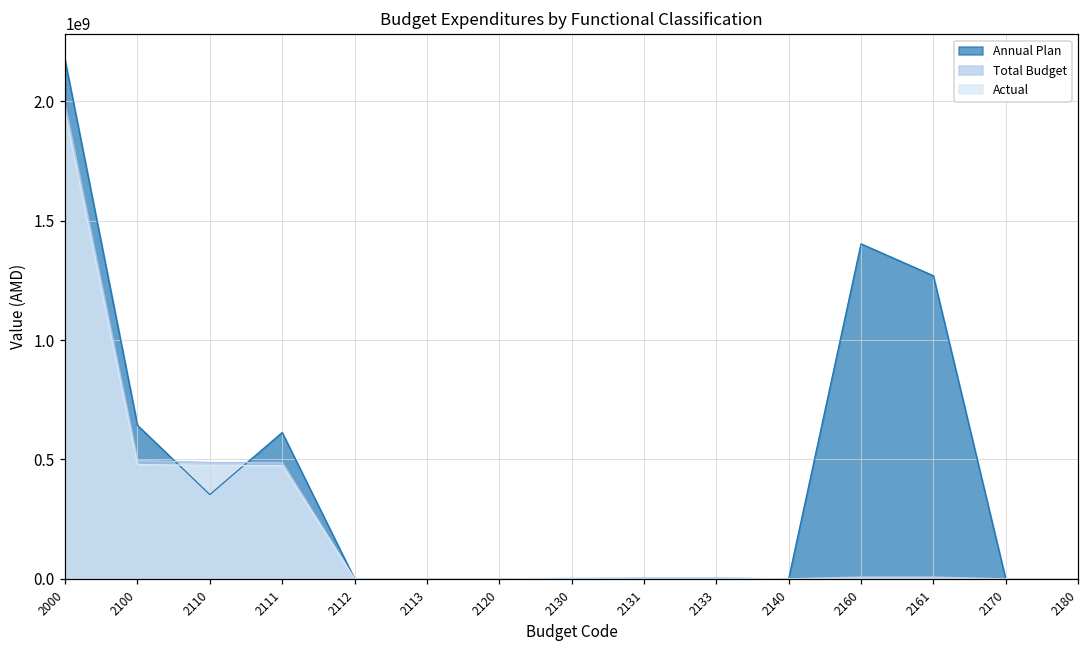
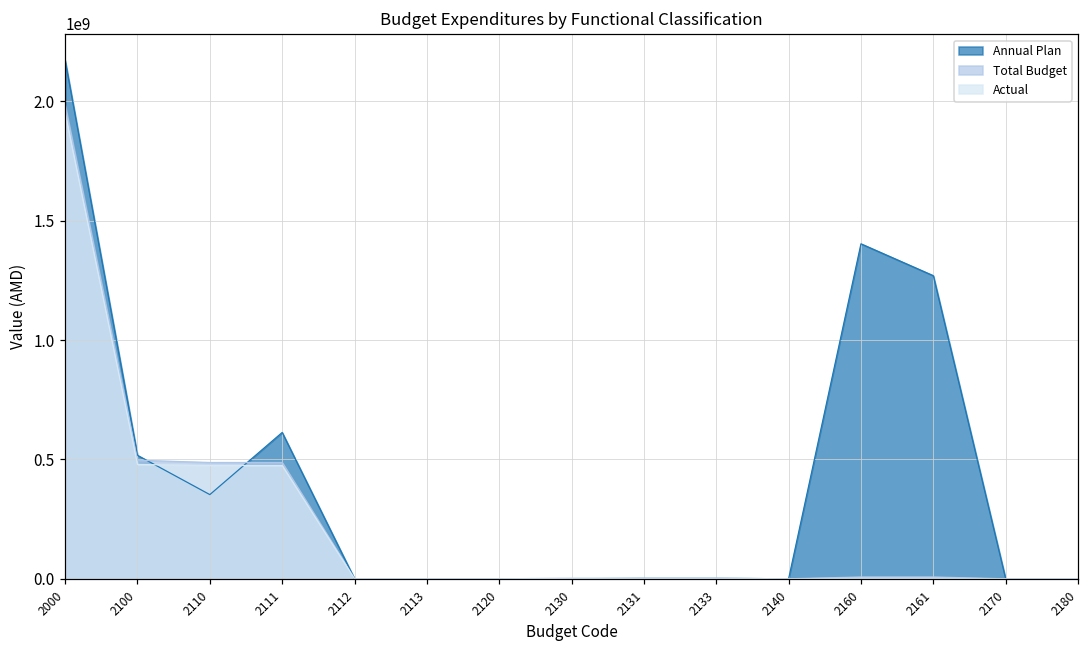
Annual Plan, 2100: 640000000 -> 520000000
